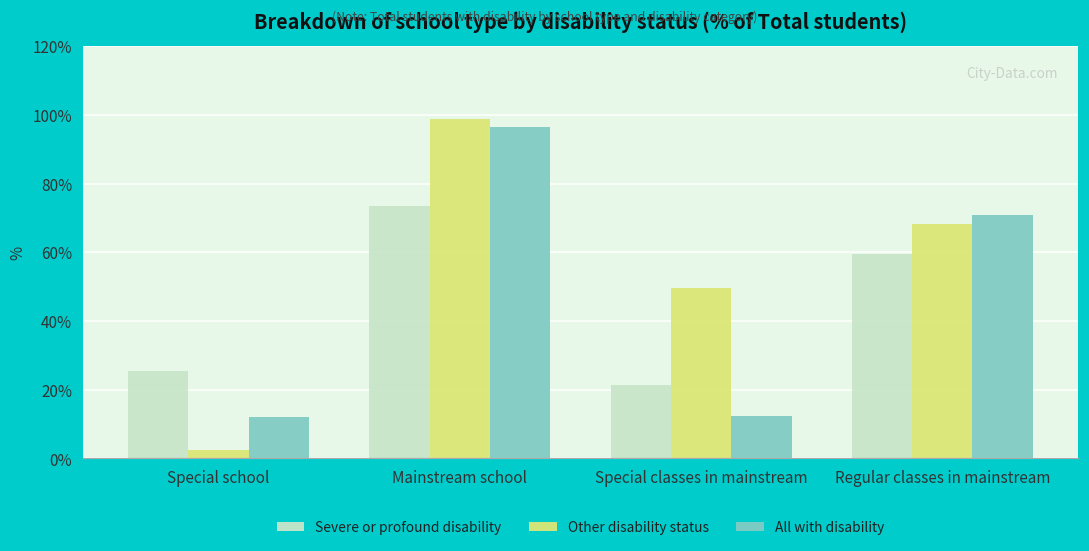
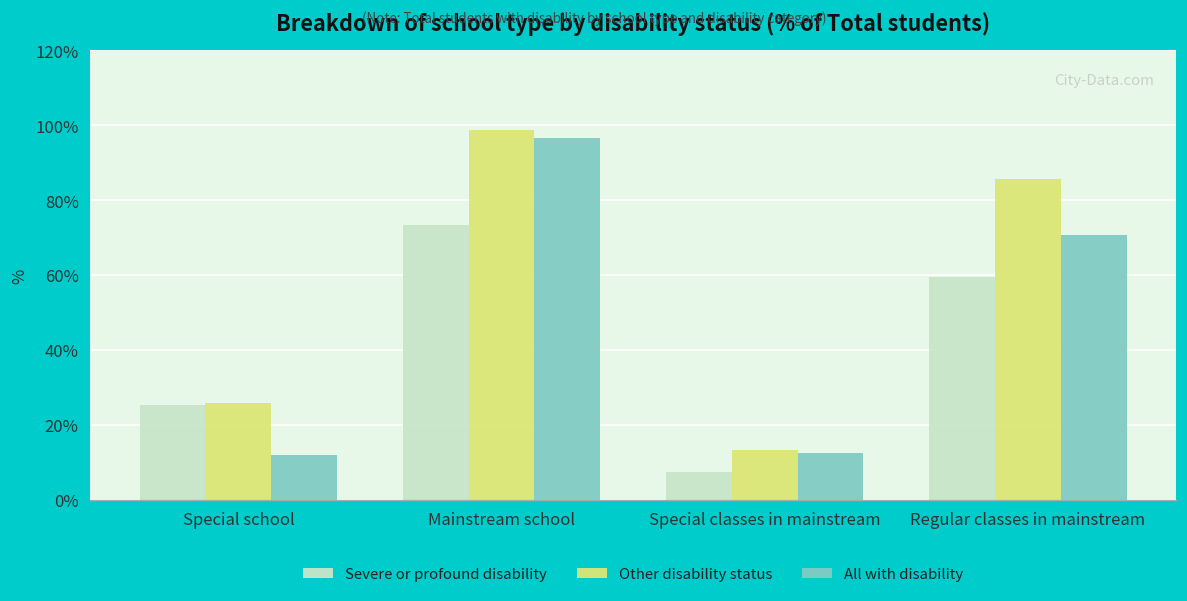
Other disability status, Special school: 2% -> 26%
Severe or profound disability, Special classes in mainstream: 21% -> 7%
Other disability status, Special classes in mainstream: 50% -> 13%
Other disability status, Regular classes in mainstream: 68% -> 86%
